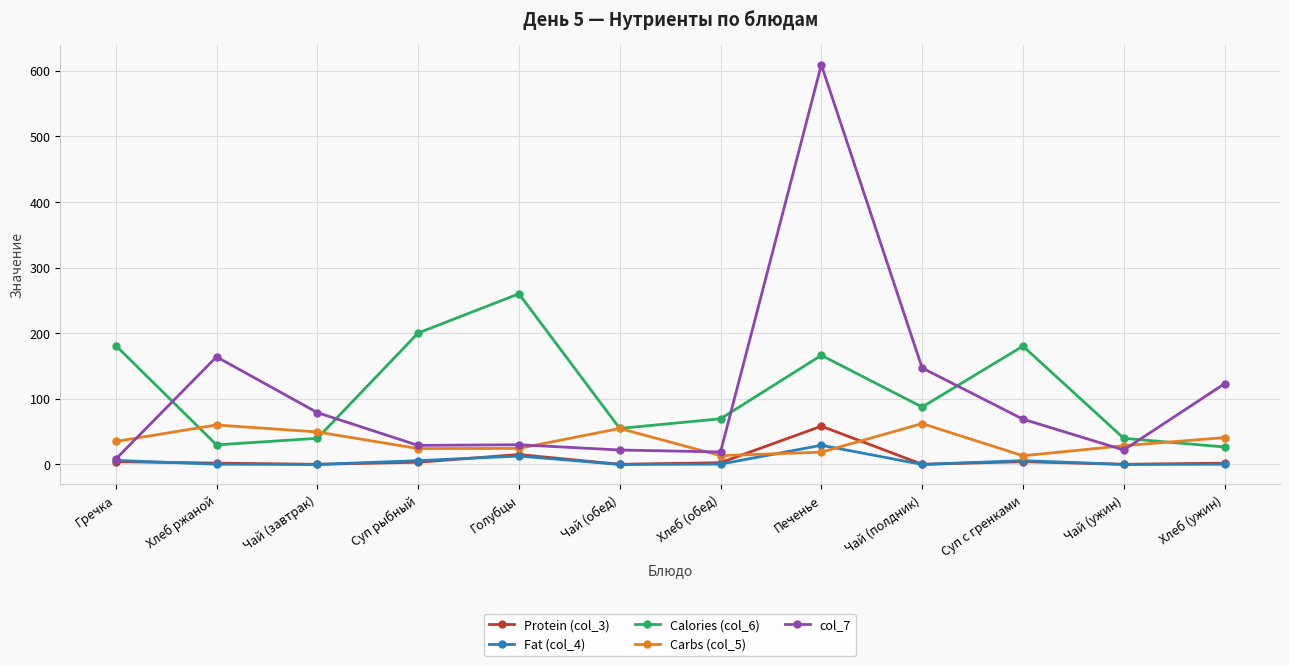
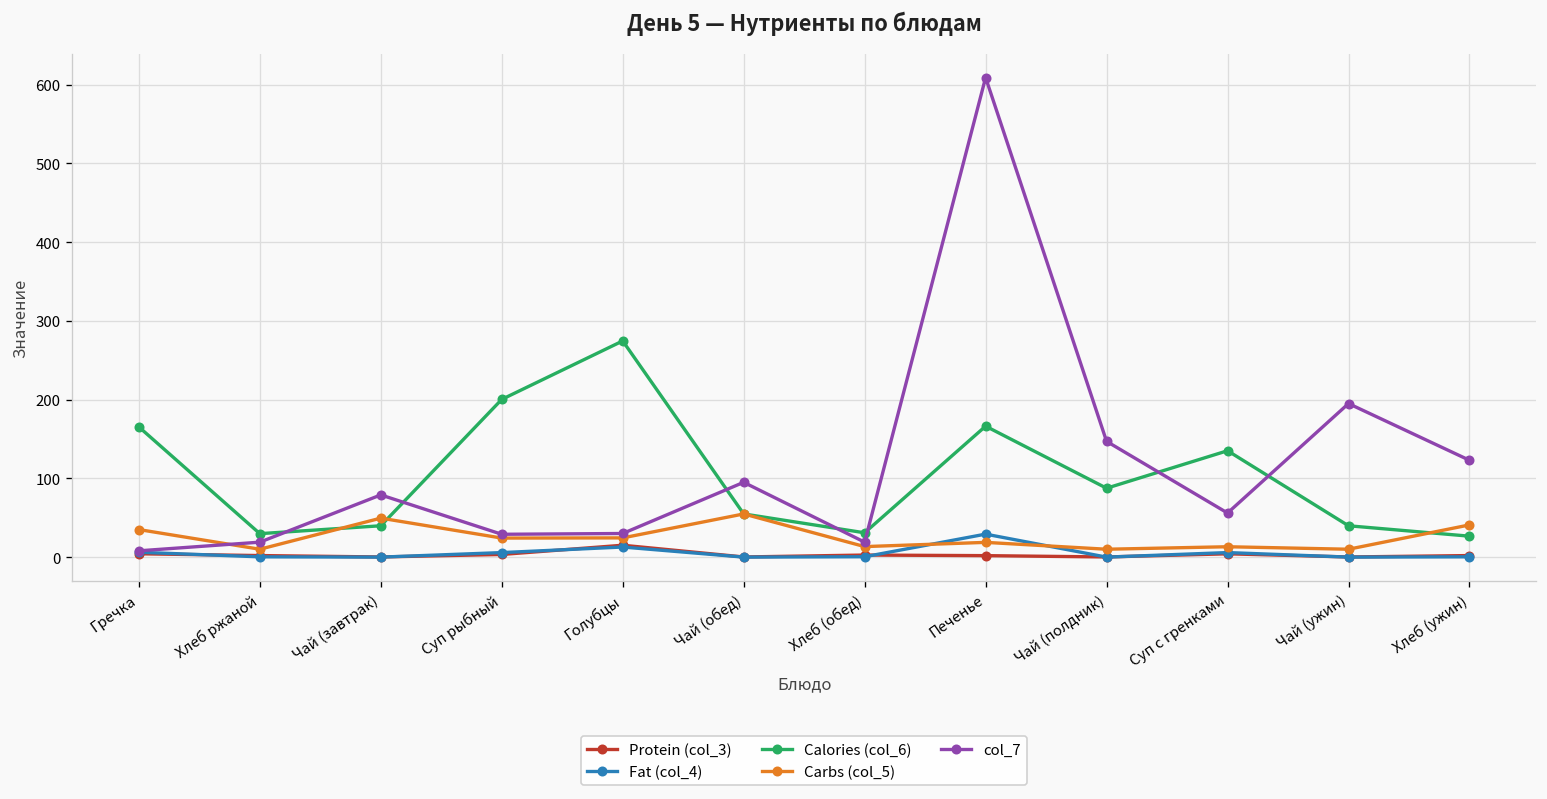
Calories (col_6), Гречка: 180 -> 170
Carbs (col_5), Хлеб ржаной: 60 -> 10
col_7, Хлеб ржаной: 160 -> 20
Calories (col_6), Голубцы: 260 -> 270
col_7, Чай (обед): 20 -> 100
Calories (col_6), Хлеб (обед): 70 -> 30
Protein (col_3), Печенье: 60 -> 0
Carbs (col_5), Чай (полдник): 60 -> 10
Calories (col_6), Суп с гренками: 180 -> 140
col_7, Суп с гренками: 70 -> 60
Carbs (col_5), Чай (ужин): 30 -> 10
col_7, Чай (ужин): 20 -> 200
